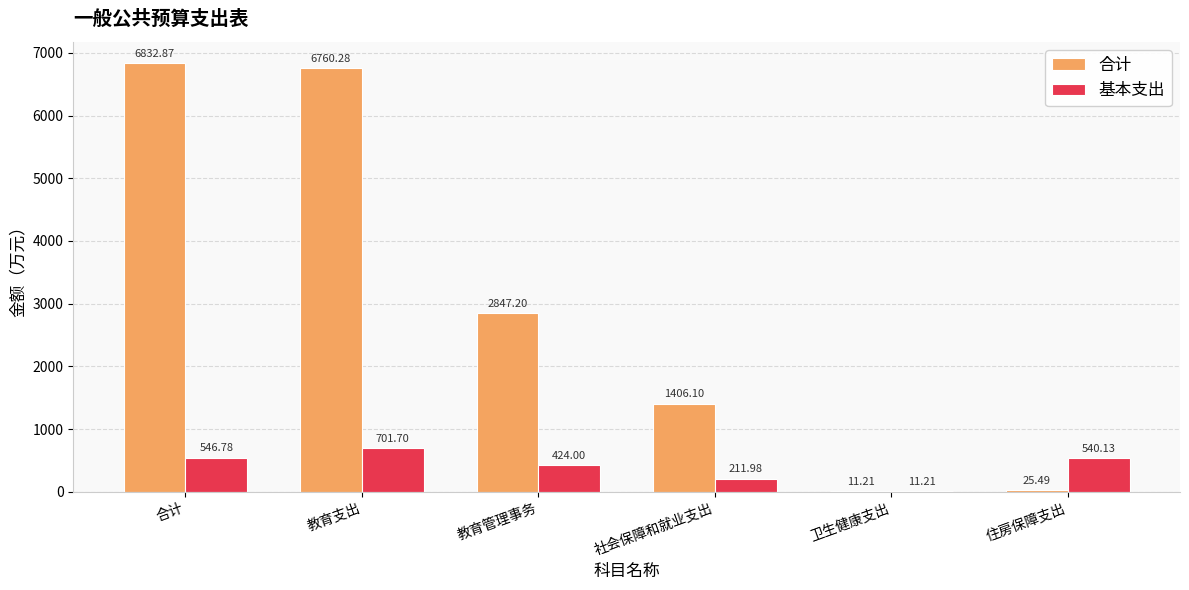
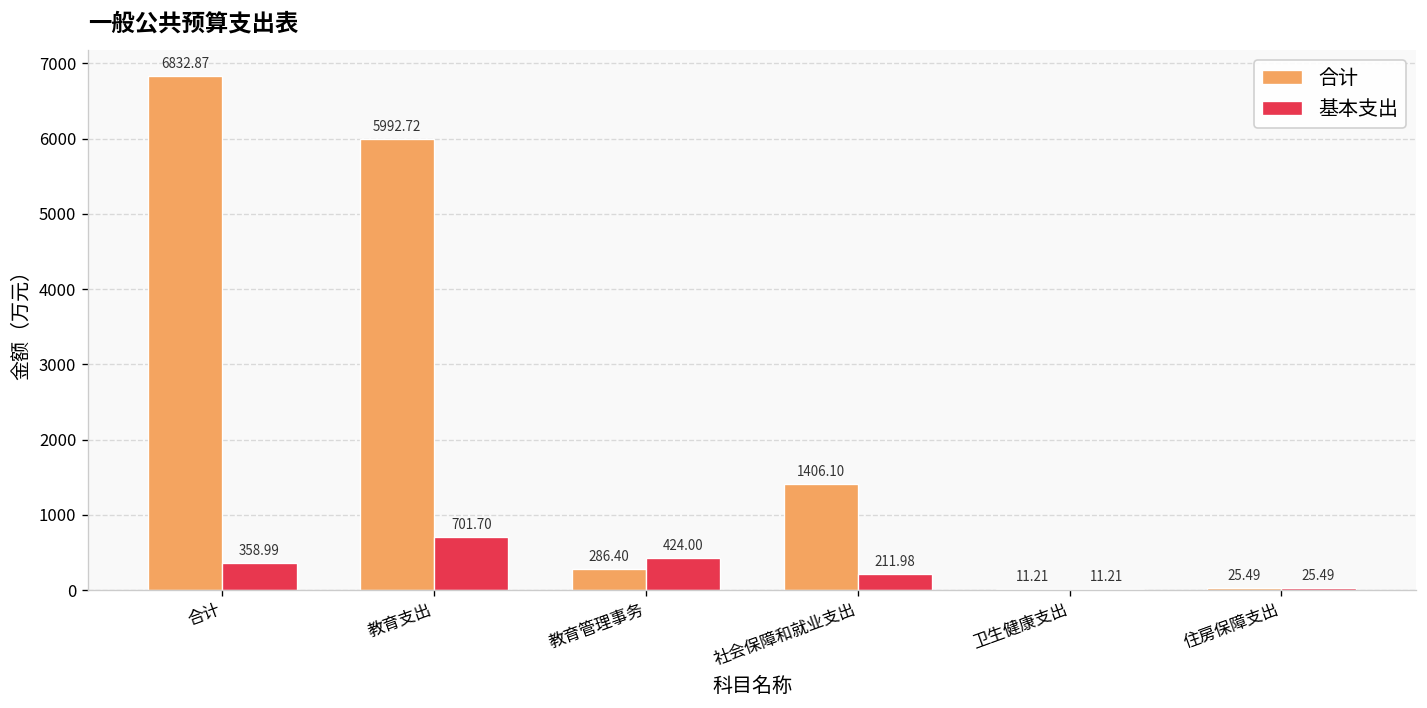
基本支出, 合计: 546.78 -> 358.99
合计, 教育支出: 6760.28 -> 5992.72
合计, 教育管理事务: 2847.20 -> 286.40
基本支出, 住房保障支出: 540.13 -> 25.49
